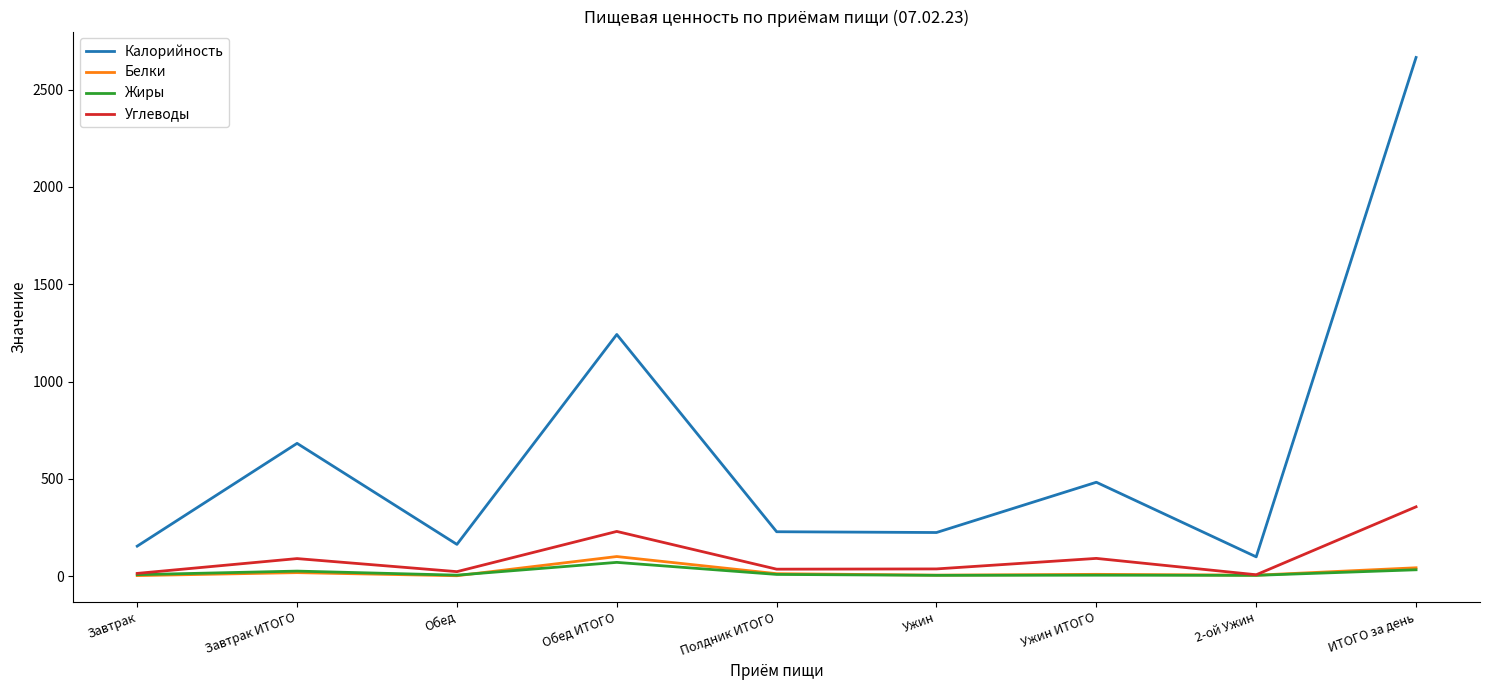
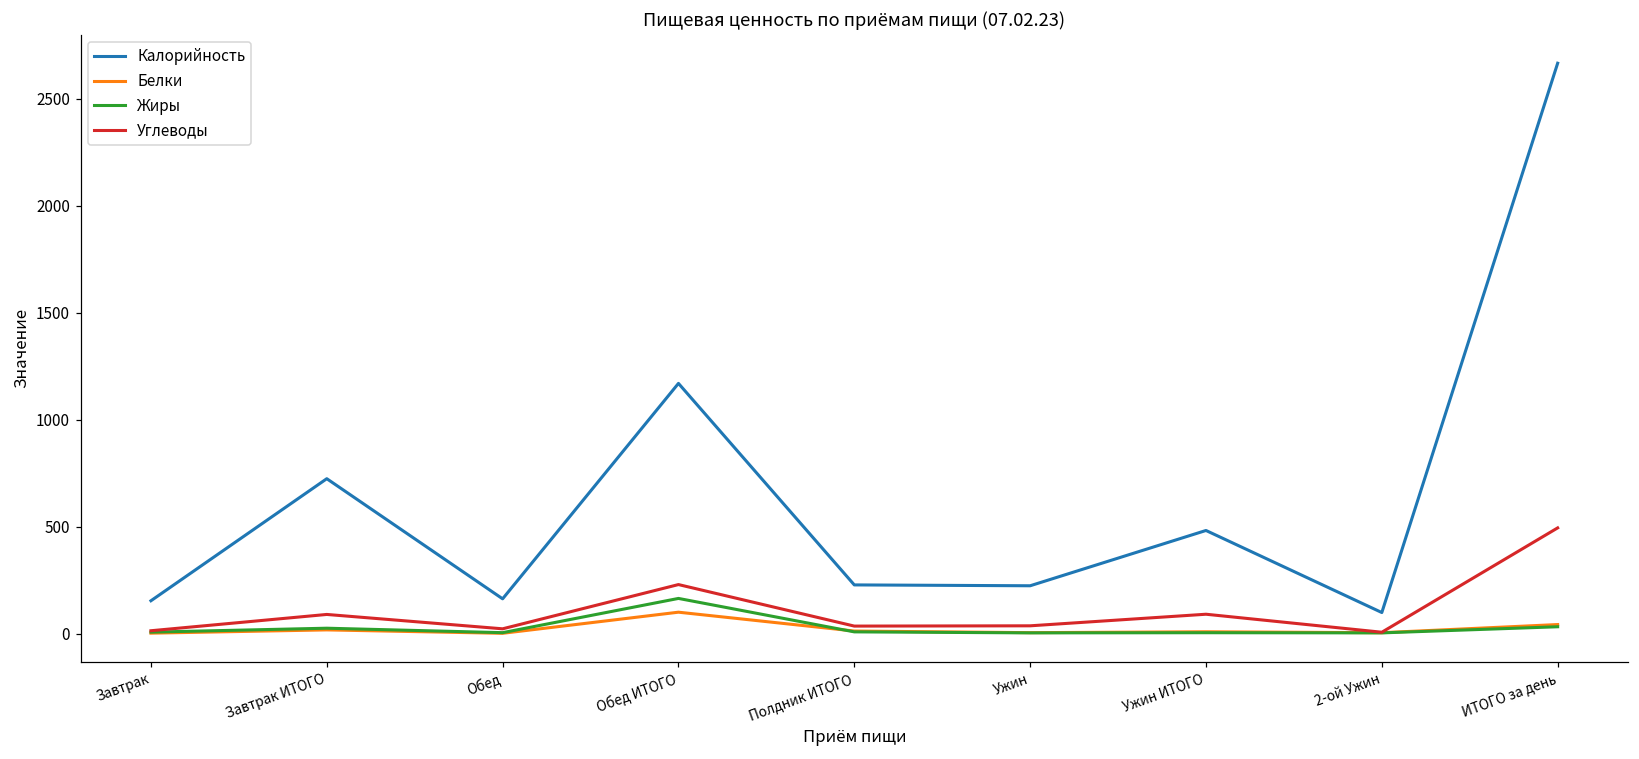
Калорийность, Завтрак ИТОГО: 680 -> 730
Калорийность, Обед ИТОГО: 1240 -> 1170
Жиры, Обед ИТОГО: 70 -> 170
Углеводы, ИТОГО за день: 360 -> 500
